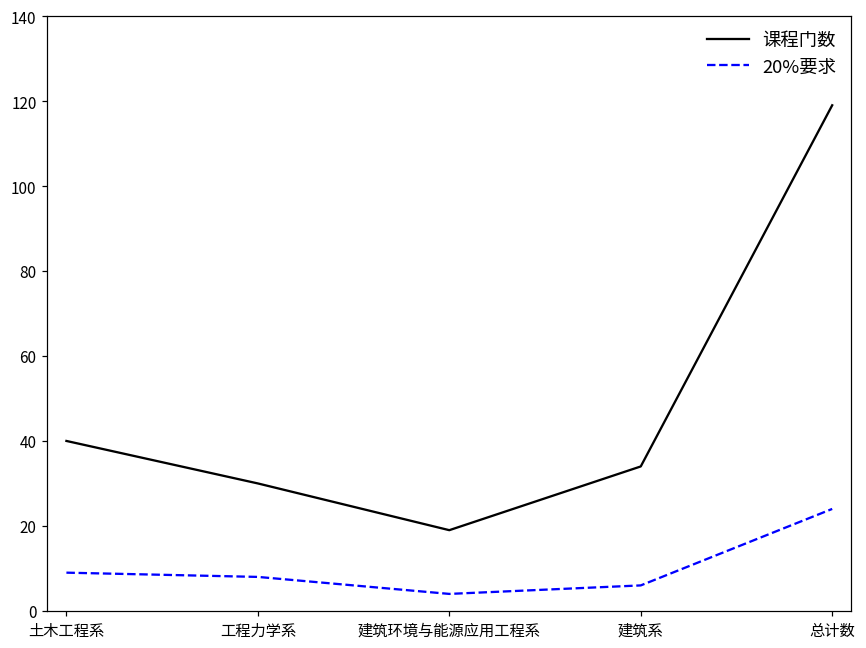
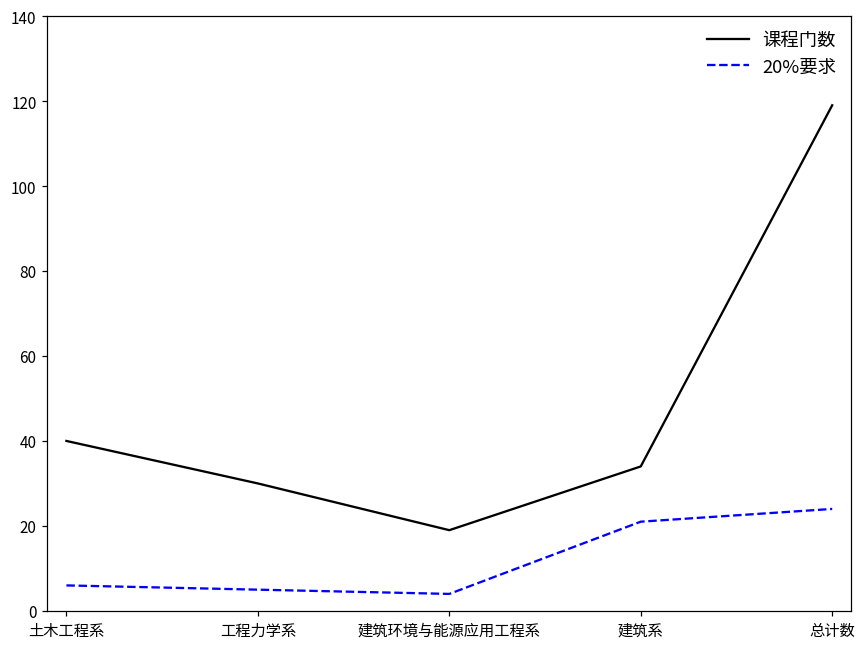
20%要求, 土木工程系: 9 -> 6
20%要求, 工程力学系: 8 -> 5
20%要求, 建筑系: 6 -> 21
